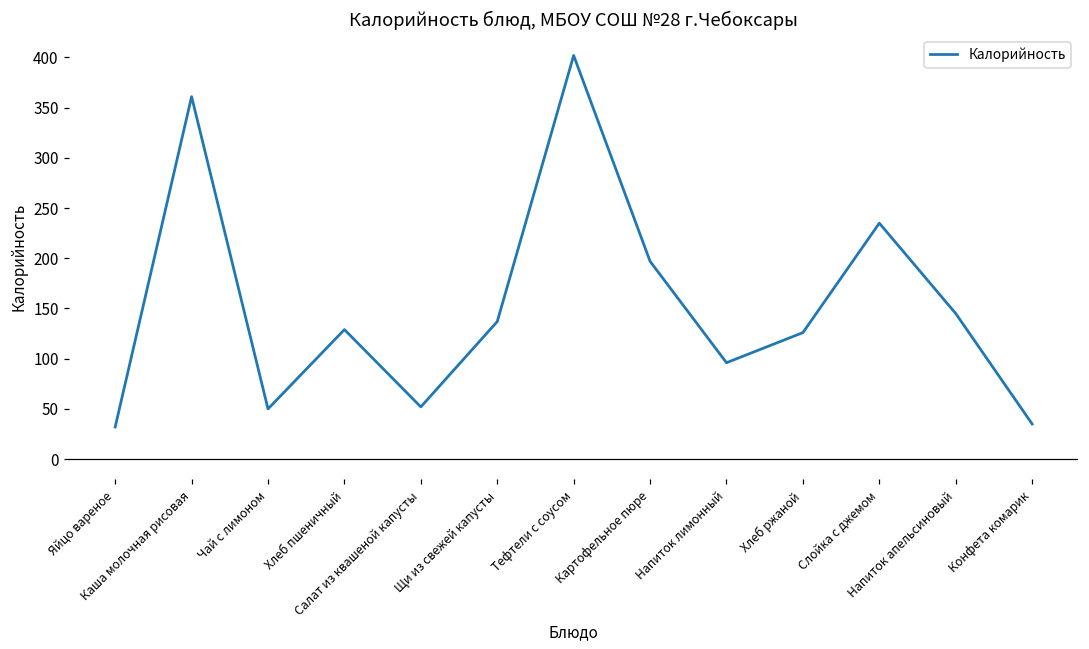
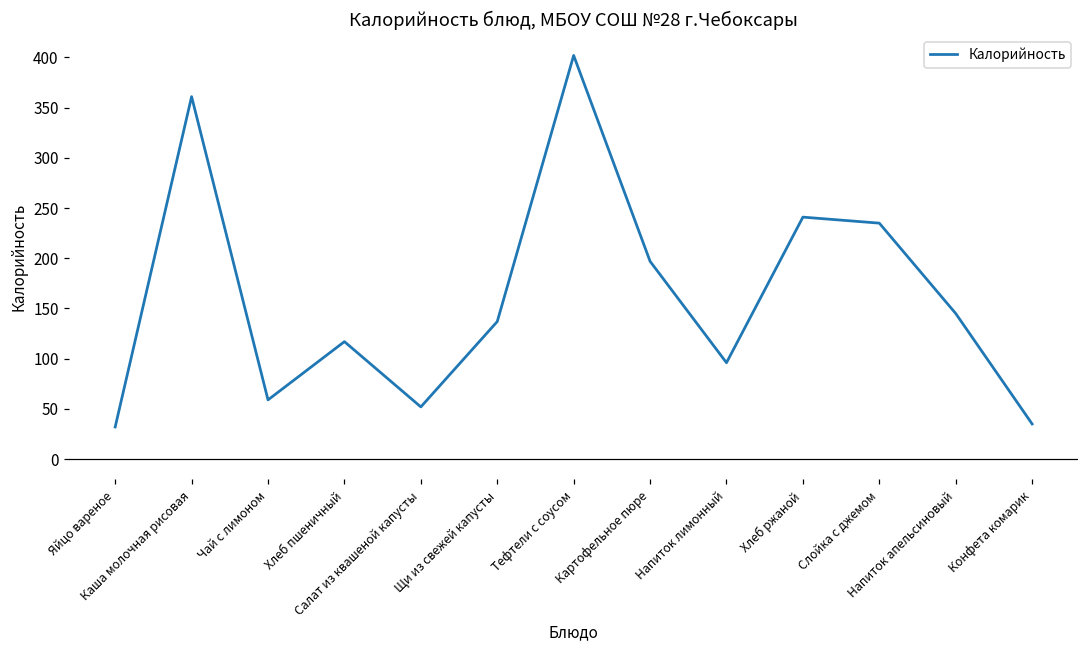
Чай с лимоном: 50 -> 60
Хлеб пшеничный: 130 -> 120
Хлеб ржаной: 130 -> 240
